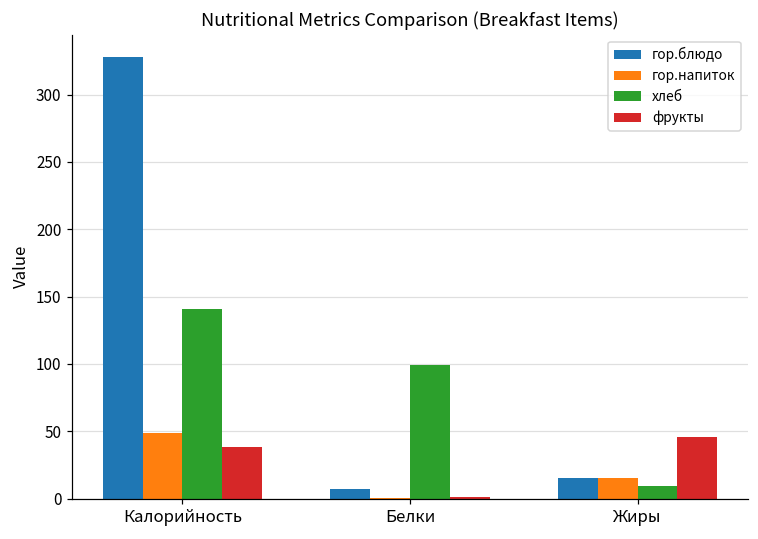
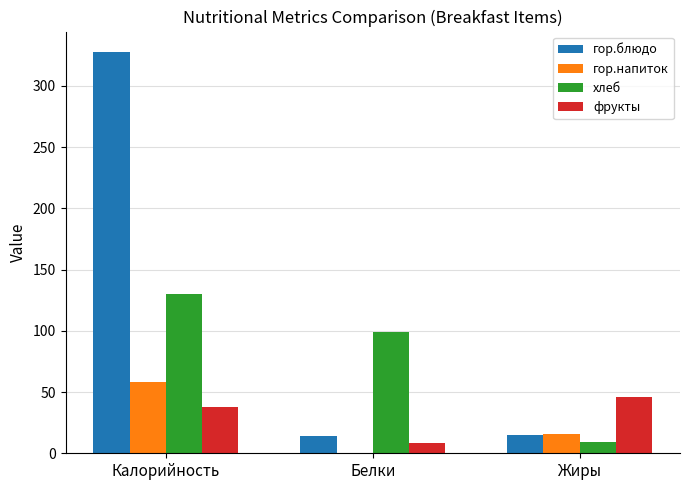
гор.напиток, Калорийность: 49 -> 58
хлеб, Калорийность: 141 -> 130
гор.блюдо, Белки: 7 -> 14
фрукты, Белки: 1 -> 8
